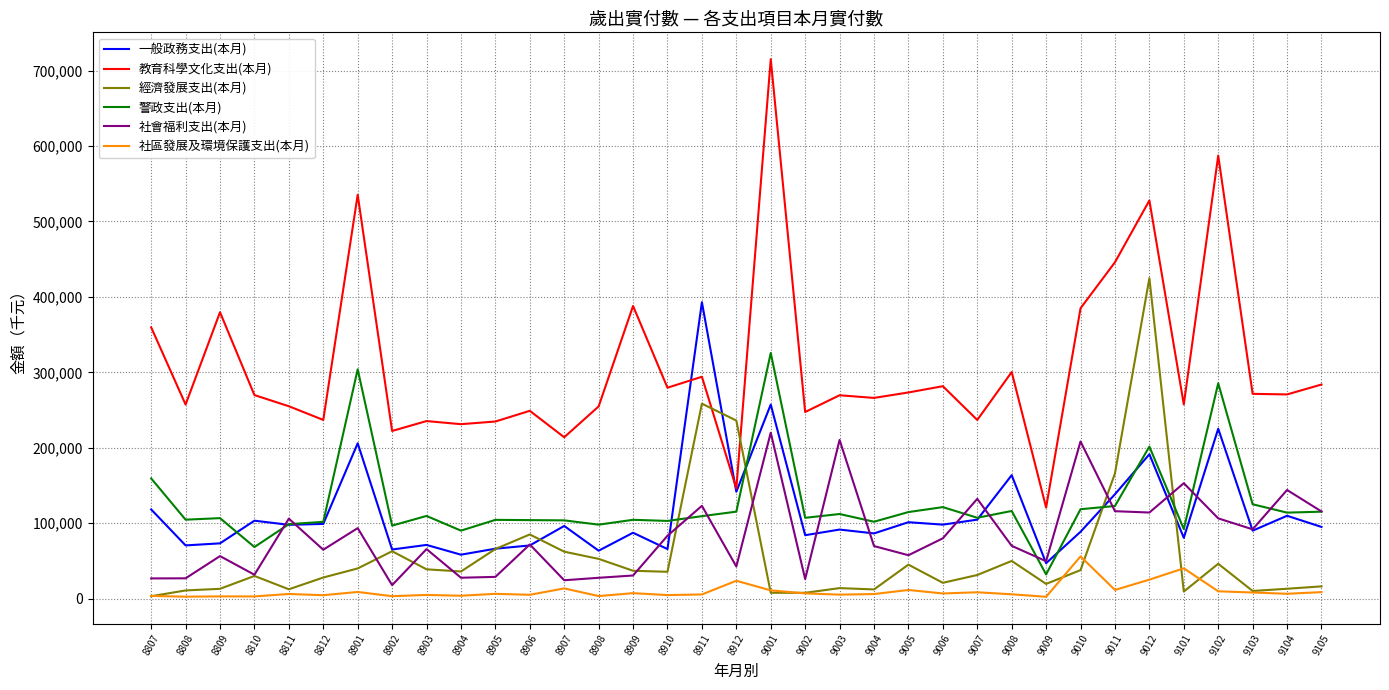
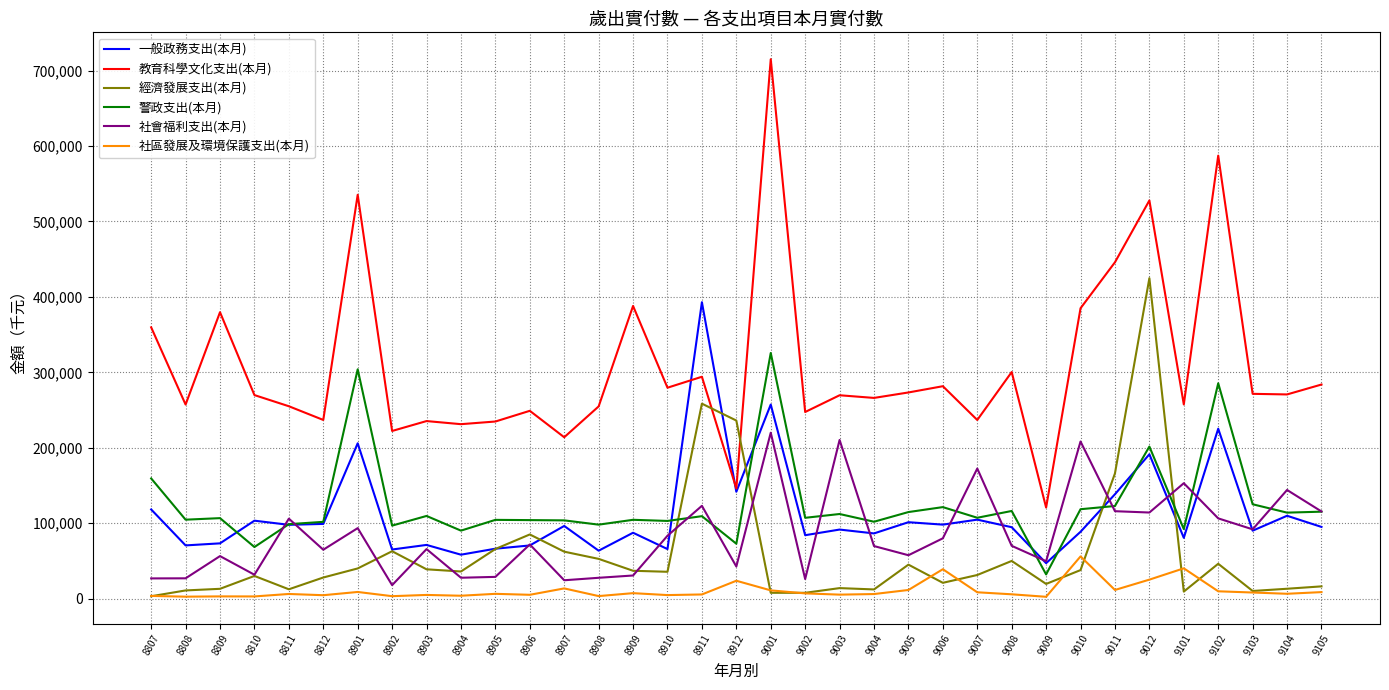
警政支出(本月), 8912: 120,000 -> 70,000
社區發展及環境保護支出(本月), 9006: 10,000 -> 40,000
社會福利支出(本月), 9007: 130,000 -> 170,000
一般政務支出(本月), 9008: 160,000 -> 90,000
